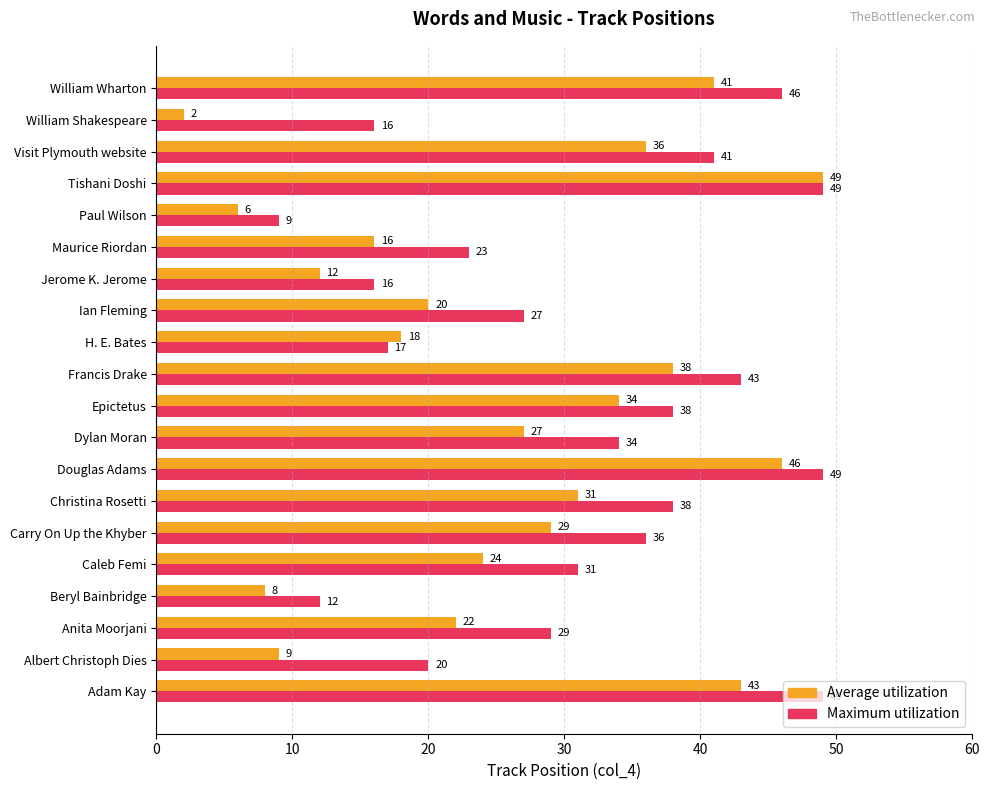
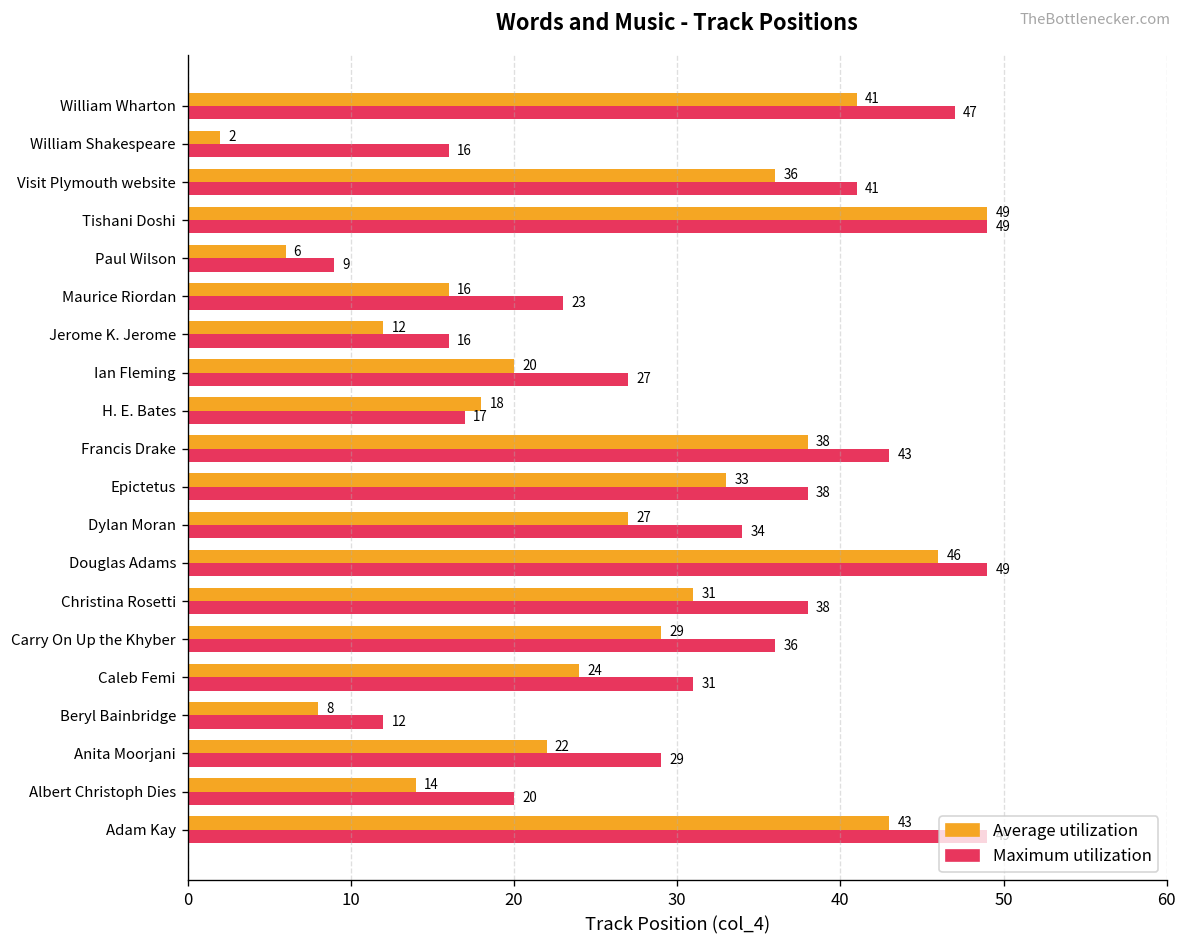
Maximum utilization, William Wharton: 46 -> 47
Average utilization, Epictetus: 34 -> 33
Average utilization, Albert Christoph Dies: 9 -> 14
